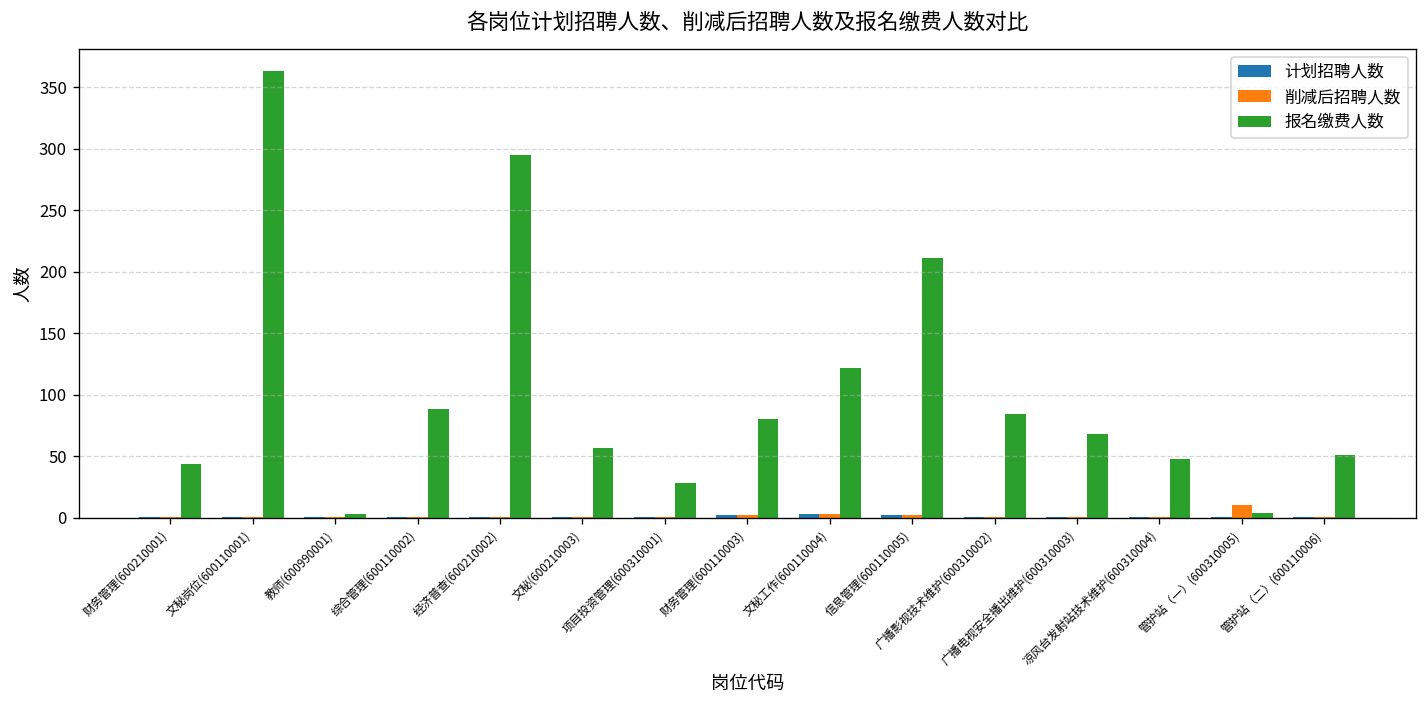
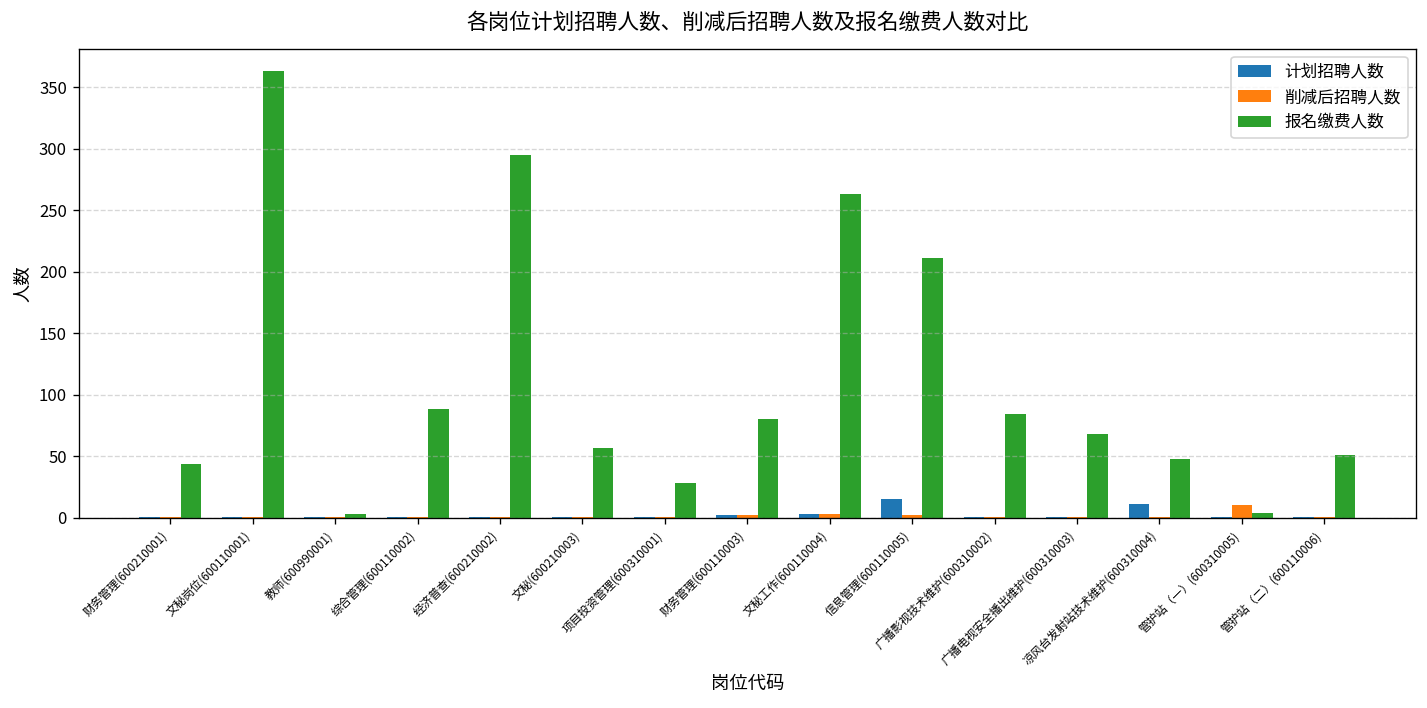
报名缴费人数, 文秘工作(600110004): 122 -> 263
计划招聘人数, 信息管理(600110005): 2 -> 15
计划招聘人数, 凉风台发射站技术维护(600310004): 1 -> 11
